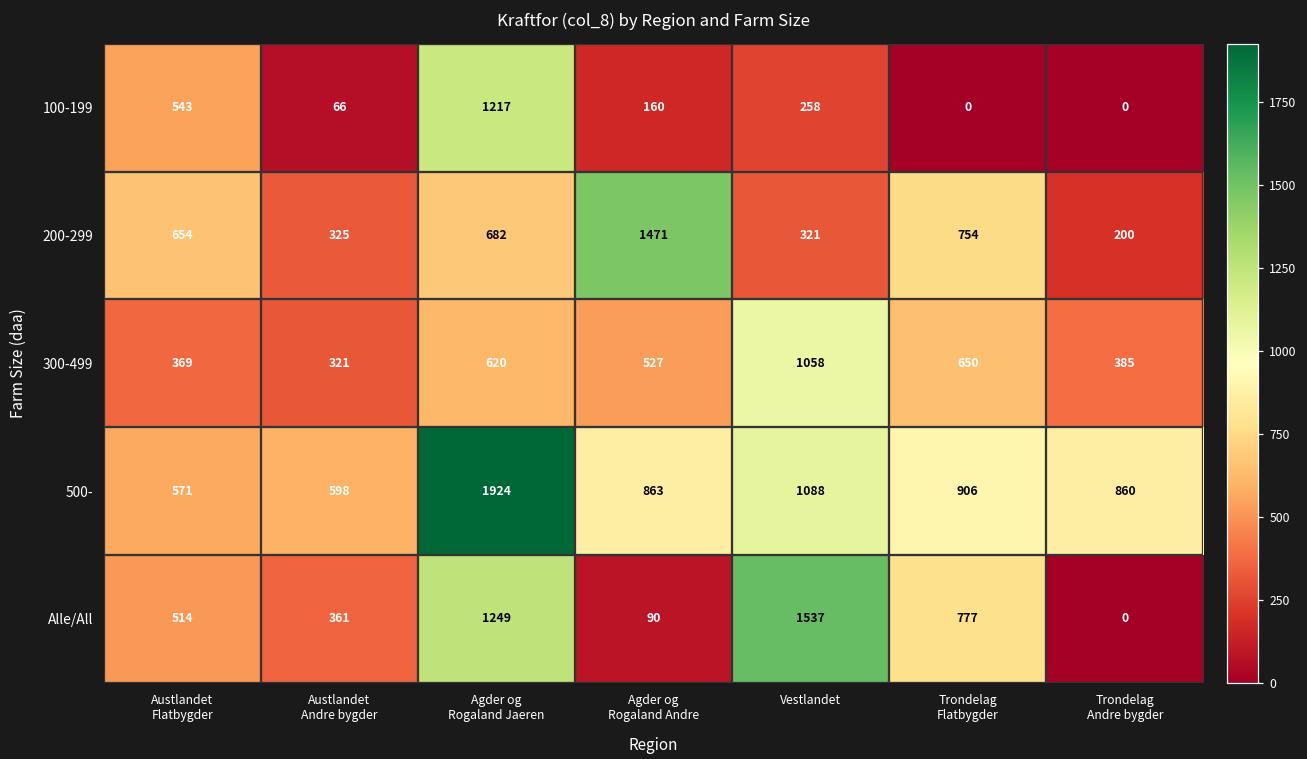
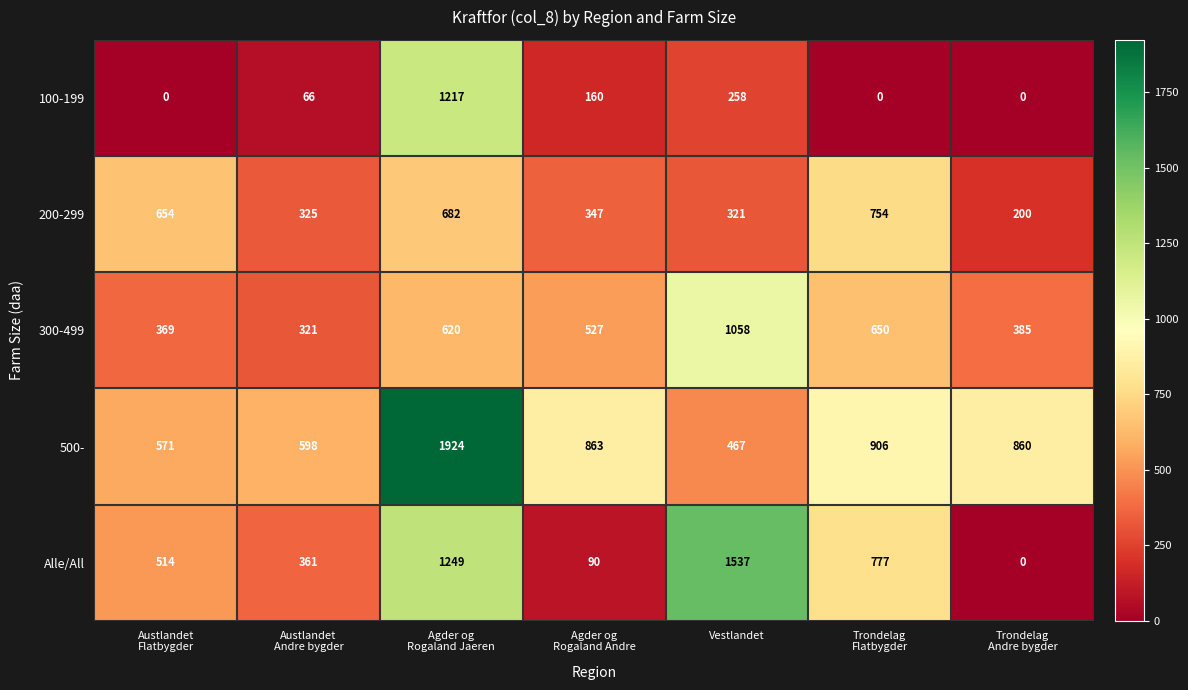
100-199, Austlandet Flatbygder: 543 -> 0
200-299, Agder og Rogaland Andre: 1471 -> 347
500-, Vestlandet: 1088 -> 467
